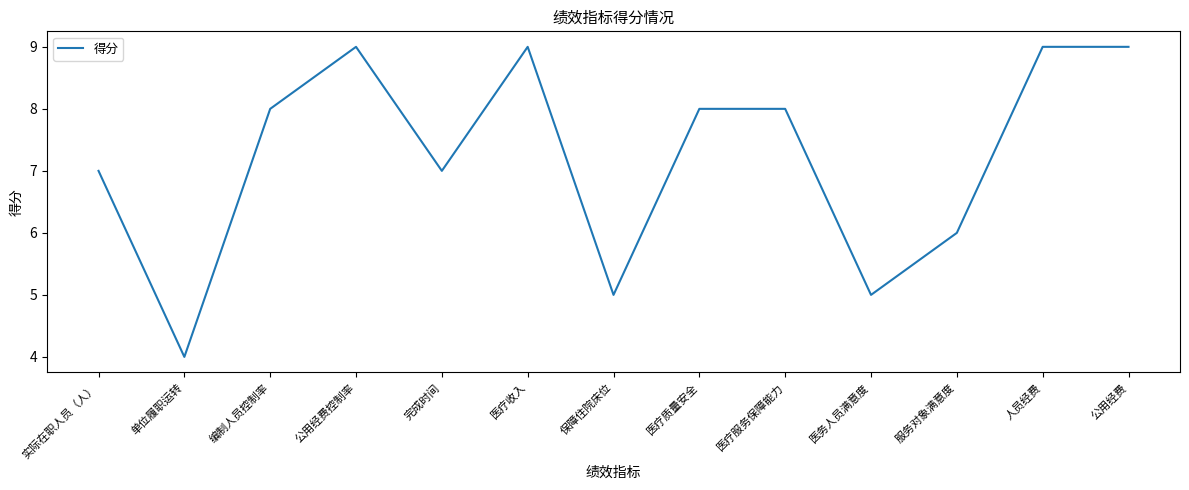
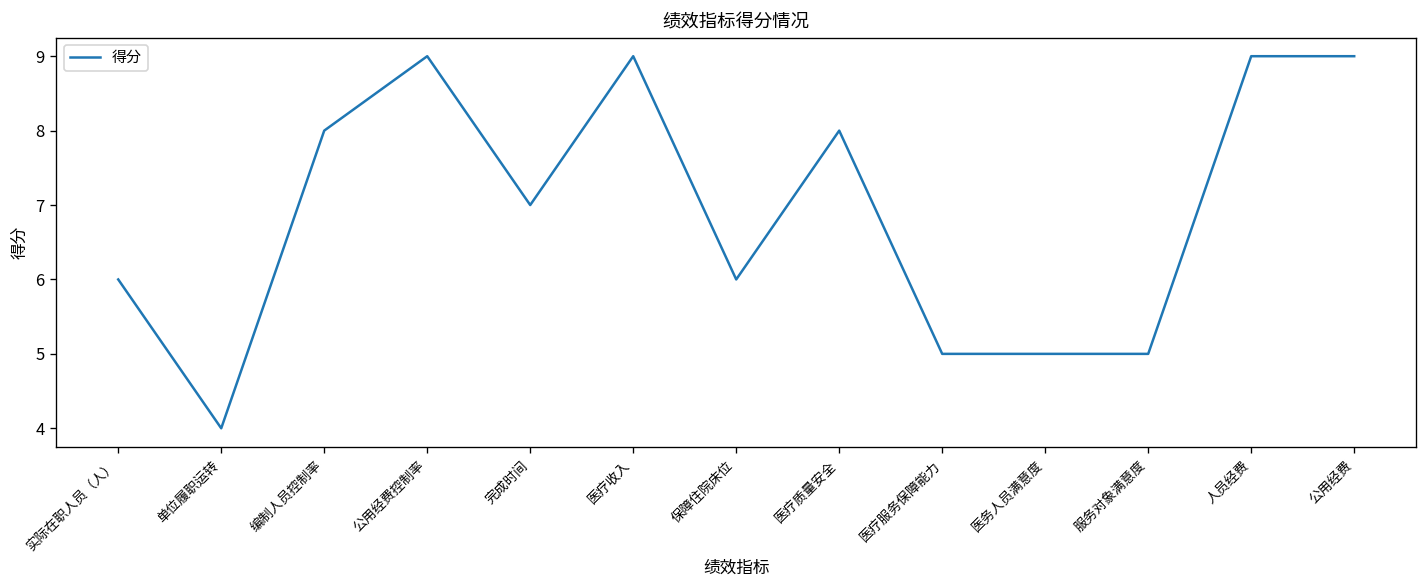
实际在职人员（人）: 7 -> 6
保障住院床位: 5 -> 6
医疗服务保障能力: 8 -> 5
服务对象满意度: 6 -> 5
